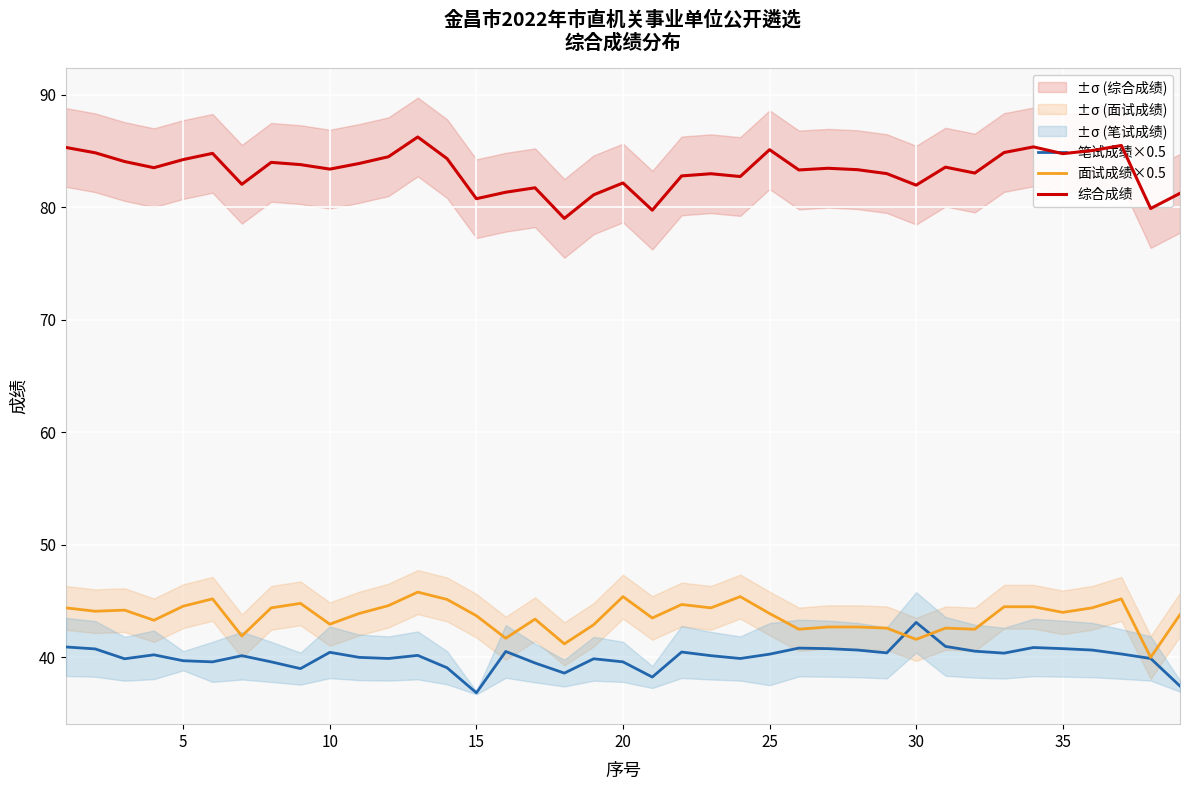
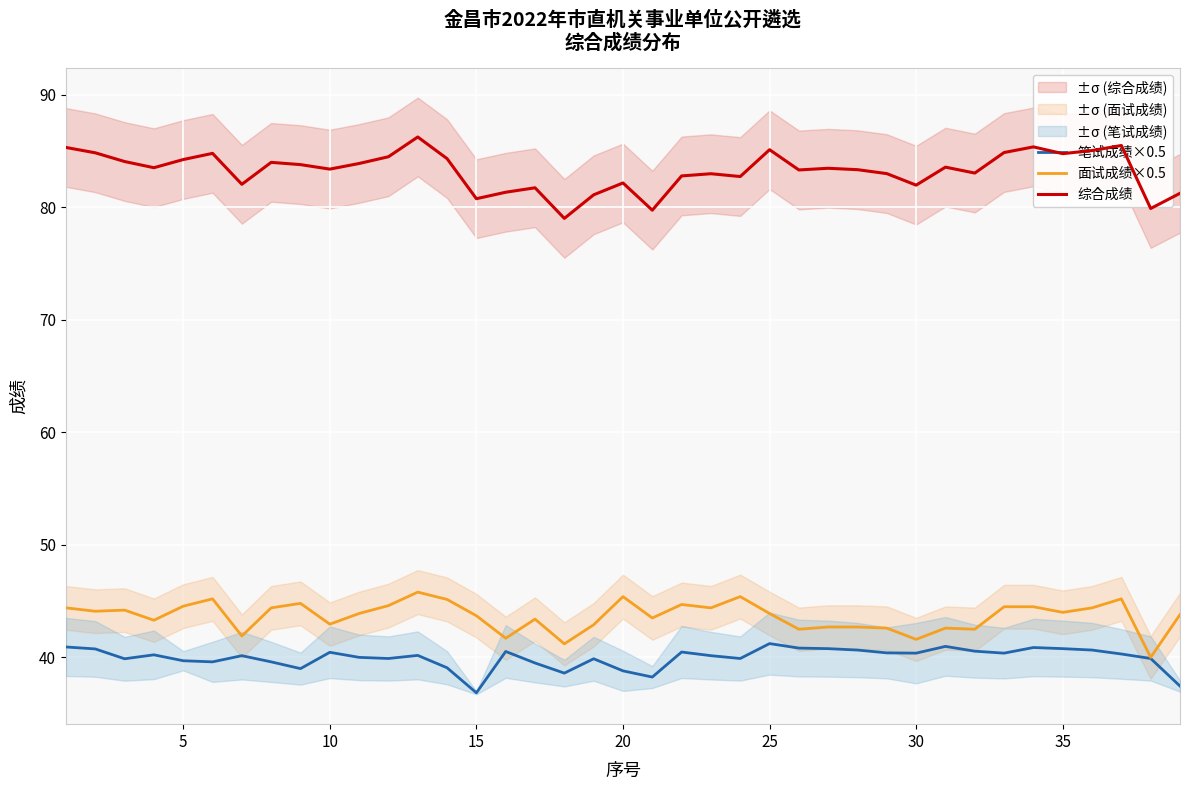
笔试成绩×0.5, 20: 39.6 -> 38.8
笔试成绩×0.5, 25: 40.3 -> 41.2
笔试成绩×0.5, 30: 43.1 -> 40.4
